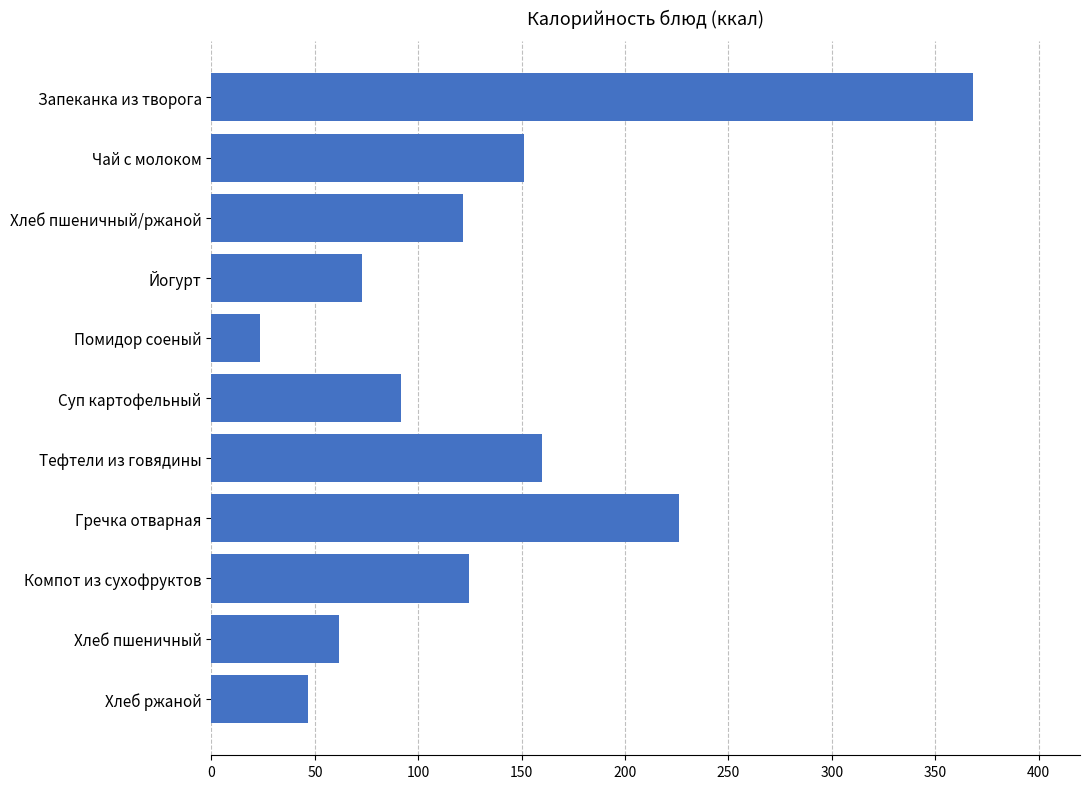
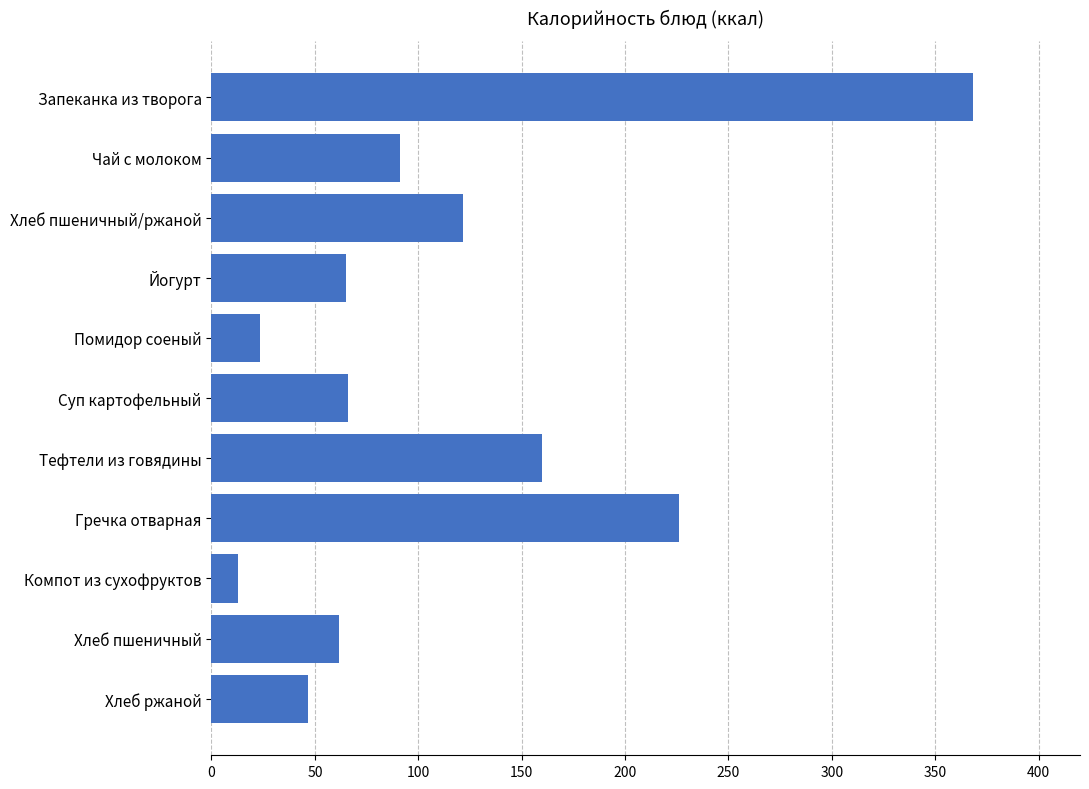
Чай с молоком: 151 -> 91
Йогурт: 73 -> 65
Суп картофельный: 92 -> 66
Компот из сухофруктов: 124 -> 13
